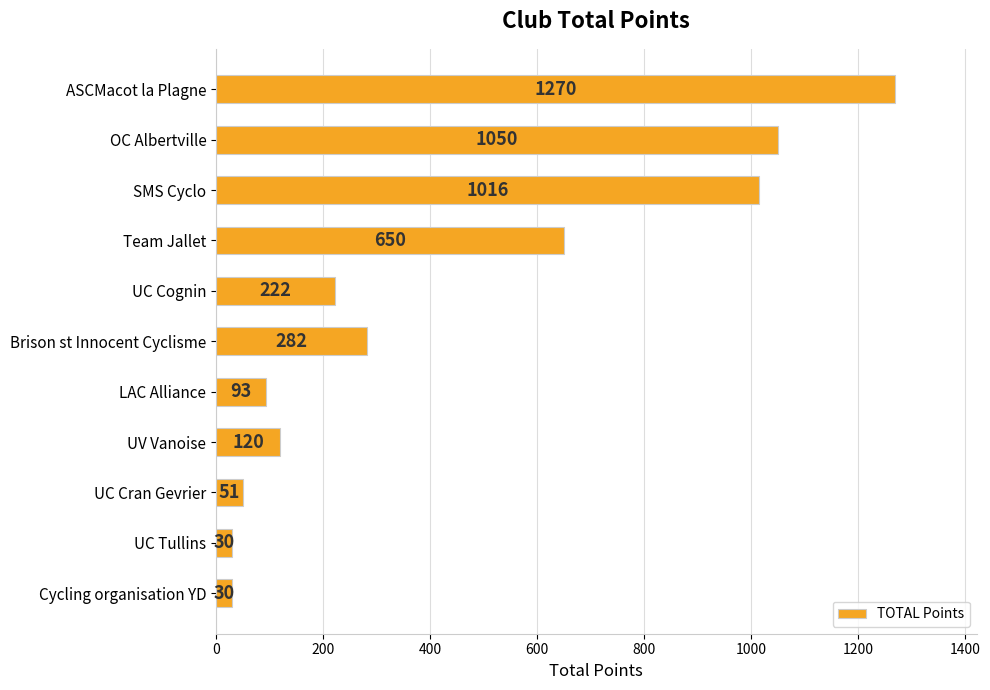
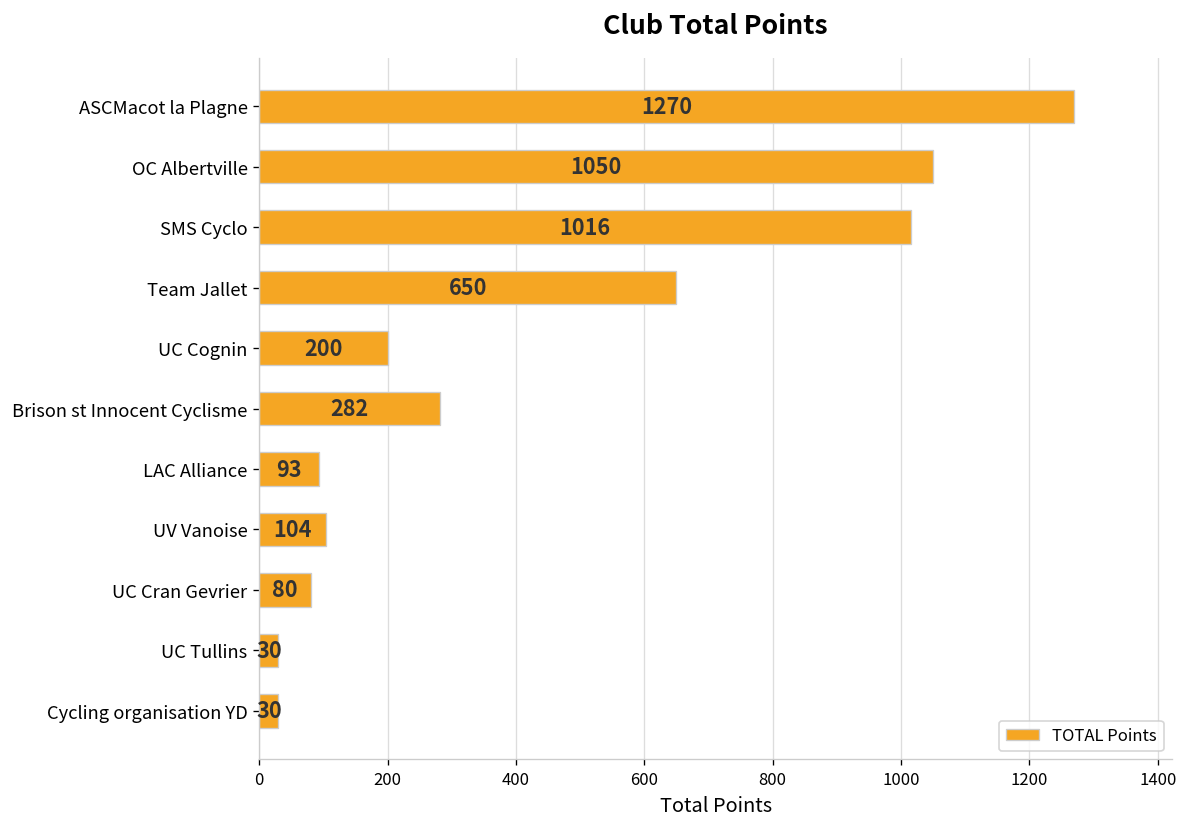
UC Cognin: 222 -> 200
UV Vanoise: 120 -> 104
UC Cran Gevrier: 51 -> 80
